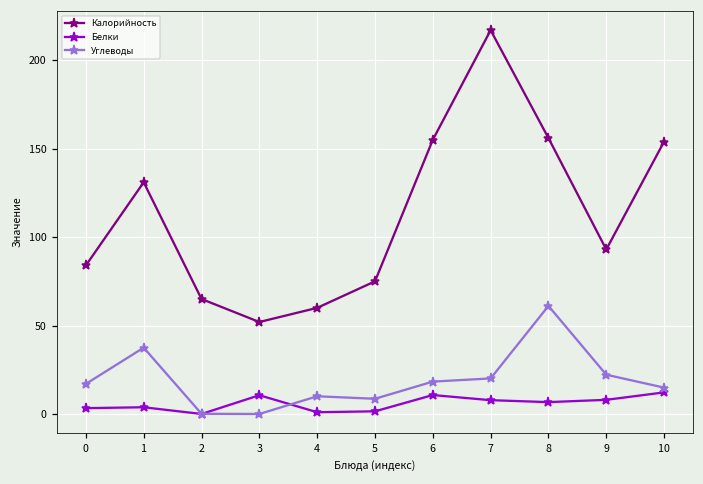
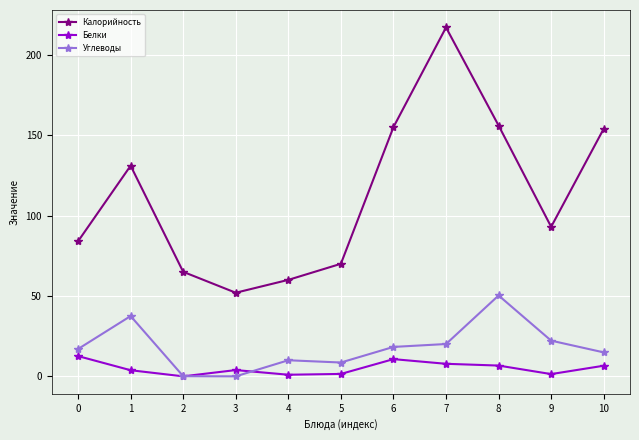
Белки, 0: 3 -> 13
Белки, 3: 11 -> 4
Калорийность, 5: 75 -> 70
Углеводы, 8: 61 -> 50
Белки, 9: 8 -> 1
Белки, 10: 12 -> 7
